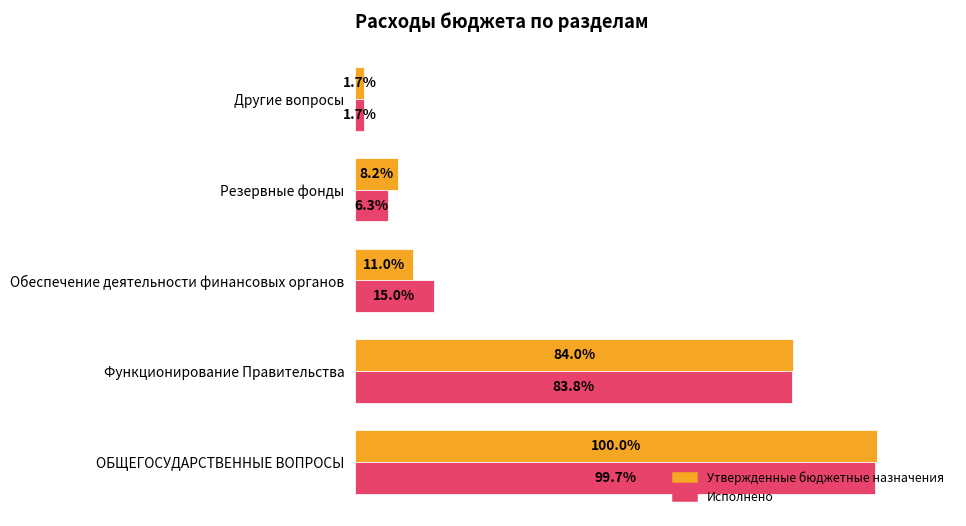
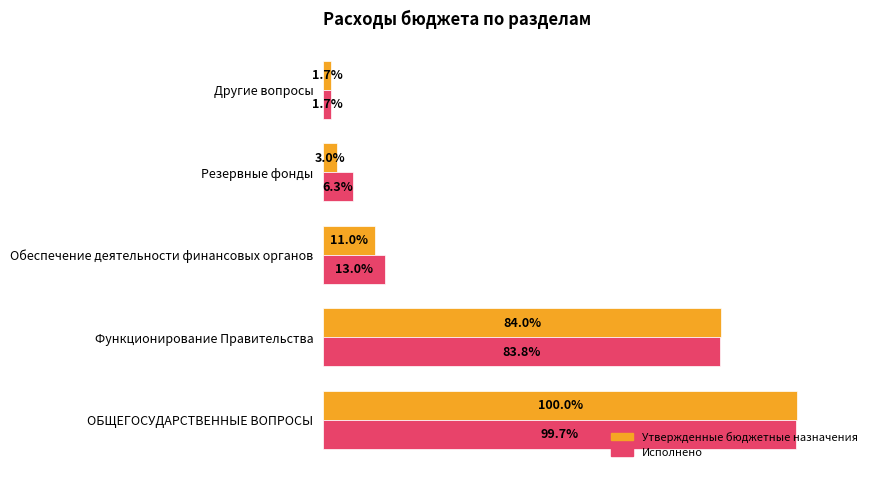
Утвержденные бюджетные назначения, Резервные фонды: 8.2% -> 3.0%
Исполнено, Обеспечение деятельности финансовых органов: 15.0% -> 13.0%
